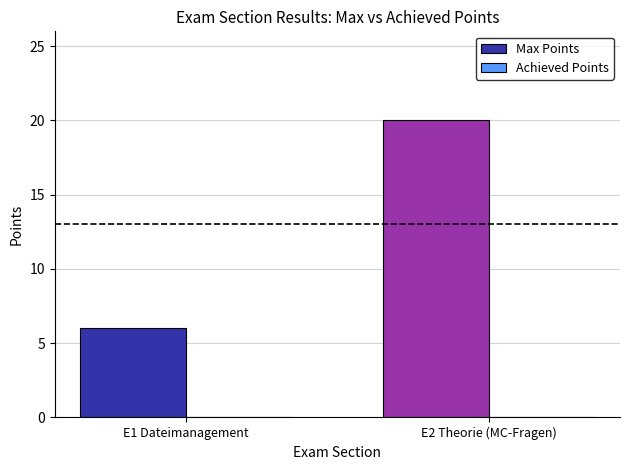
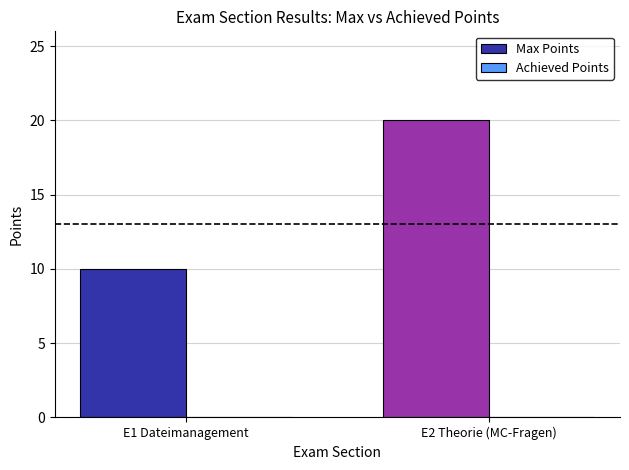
Max Points, E1 Dateimanagement: 6 -> 10
